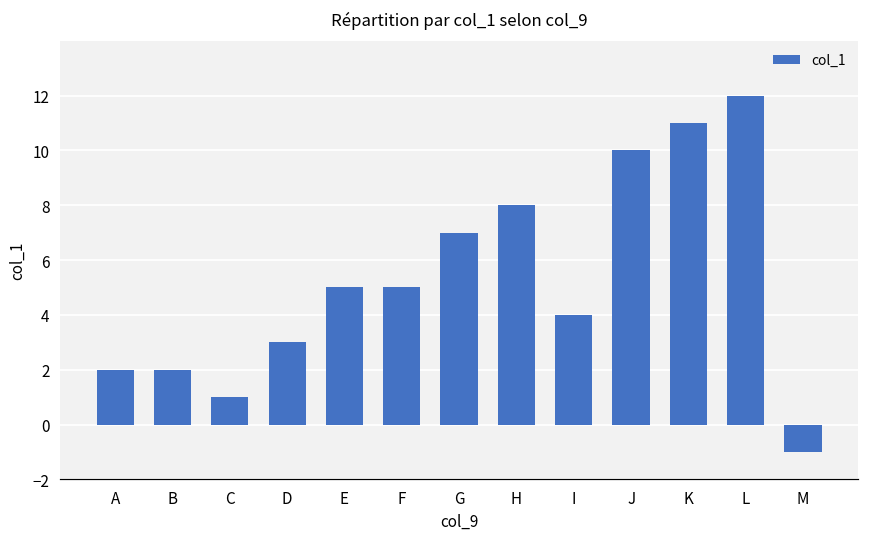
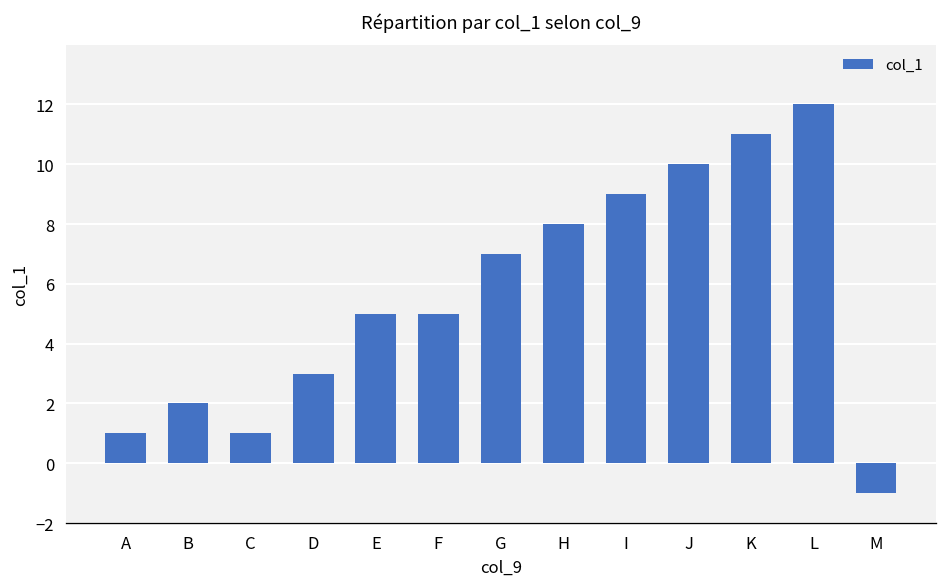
A: 2 -> 1
I: 4 -> 9
